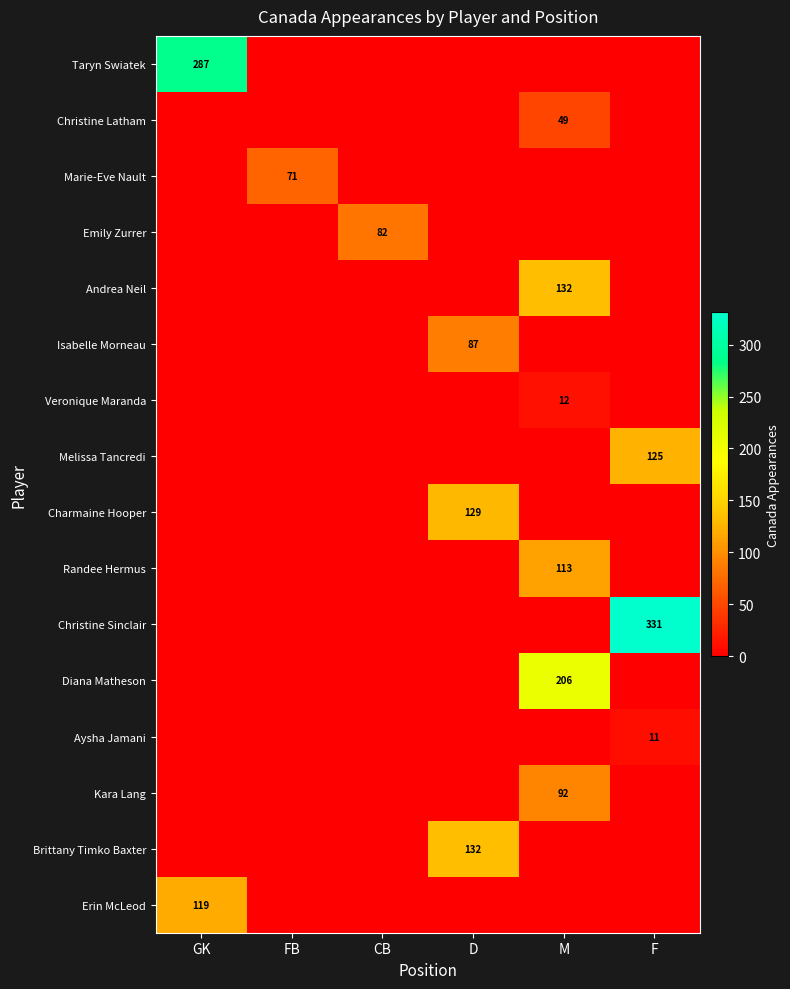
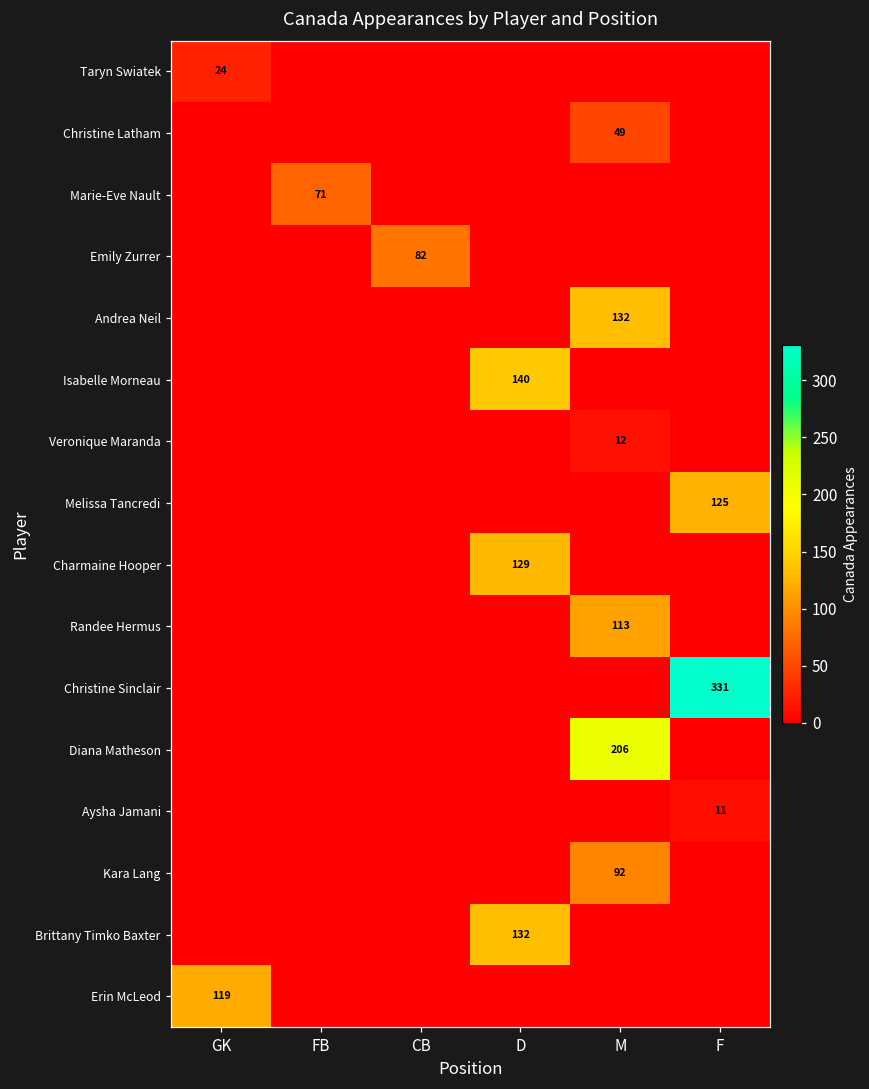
Taryn Swiatek, GK: 287 -> 24
Isabelle Morneau, D: 87 -> 140
